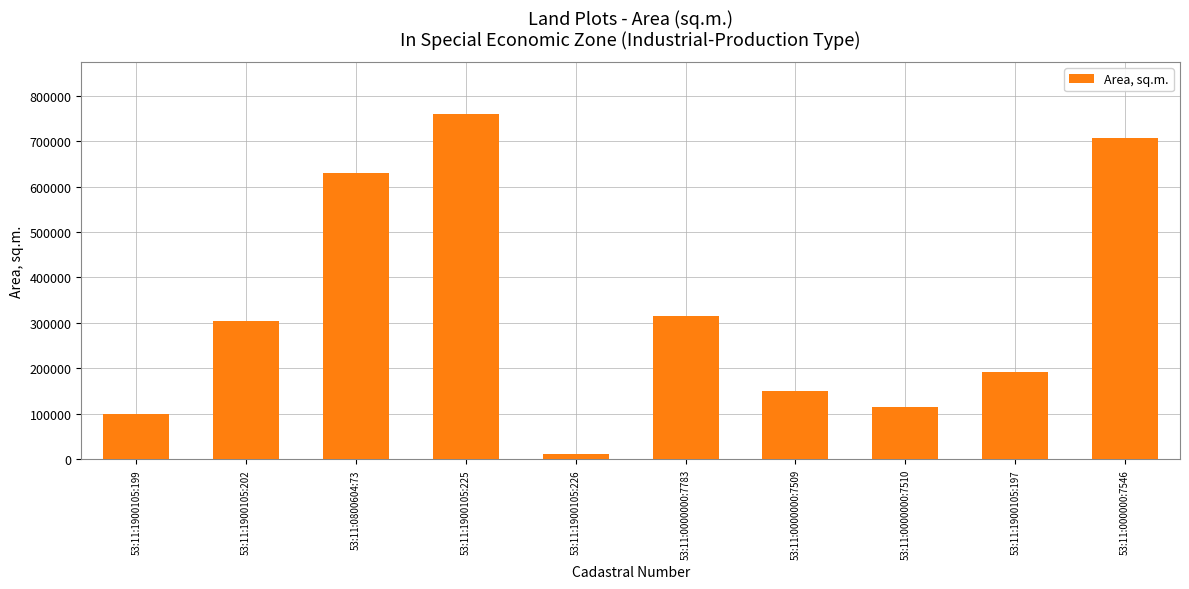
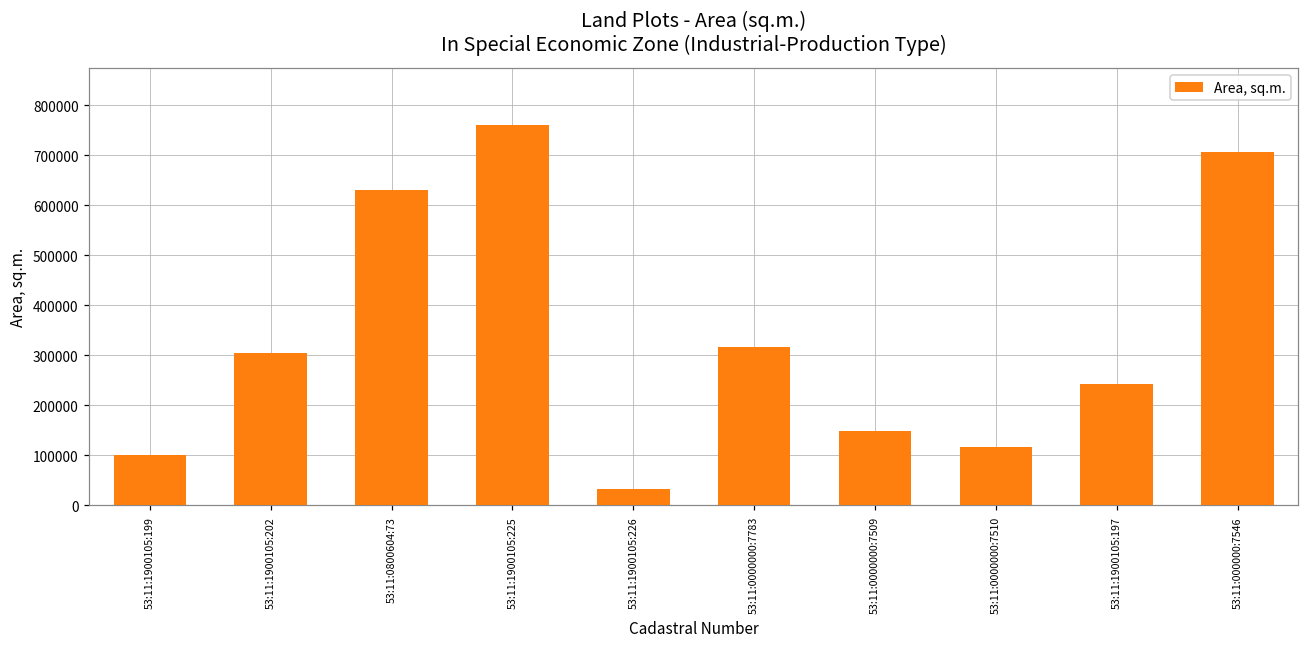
53:11:1900105:226: 10000 -> 30000
53:11:1900105:197: 190000 -> 240000
